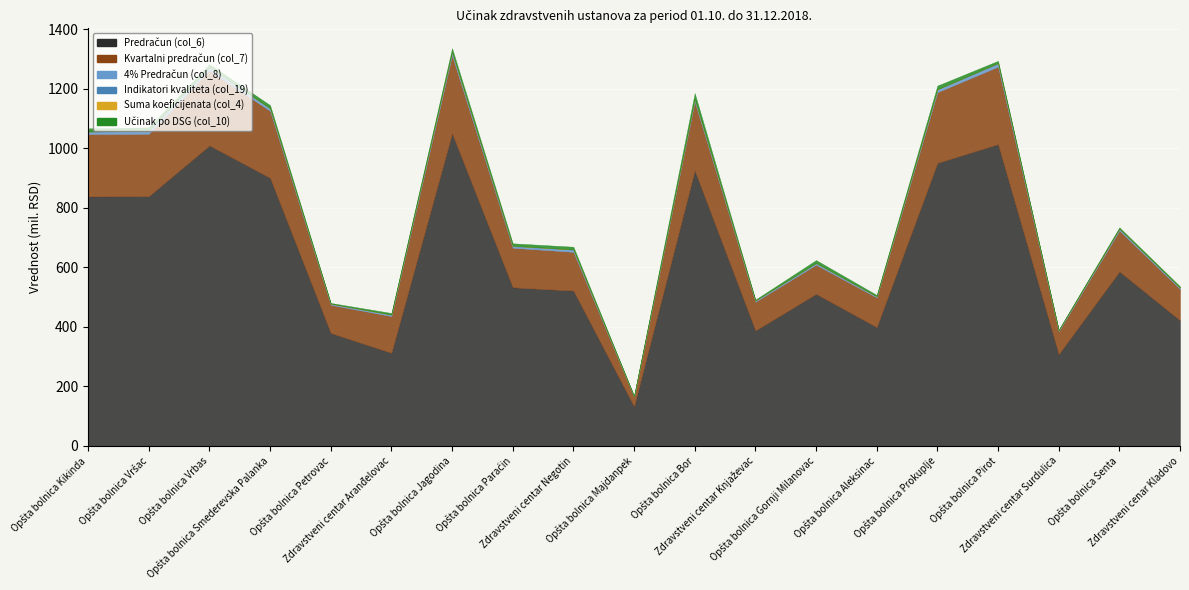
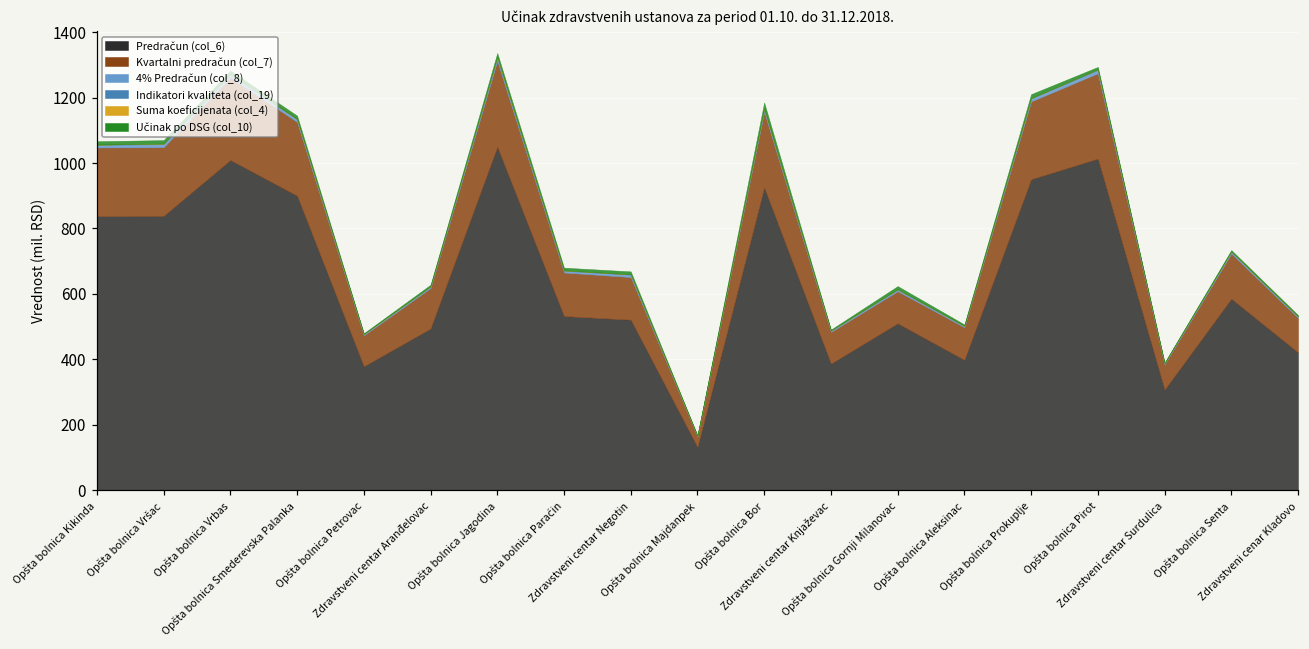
Predračun (col_6), Zdravstveni centar Aranđelovac: 310 -> 490
